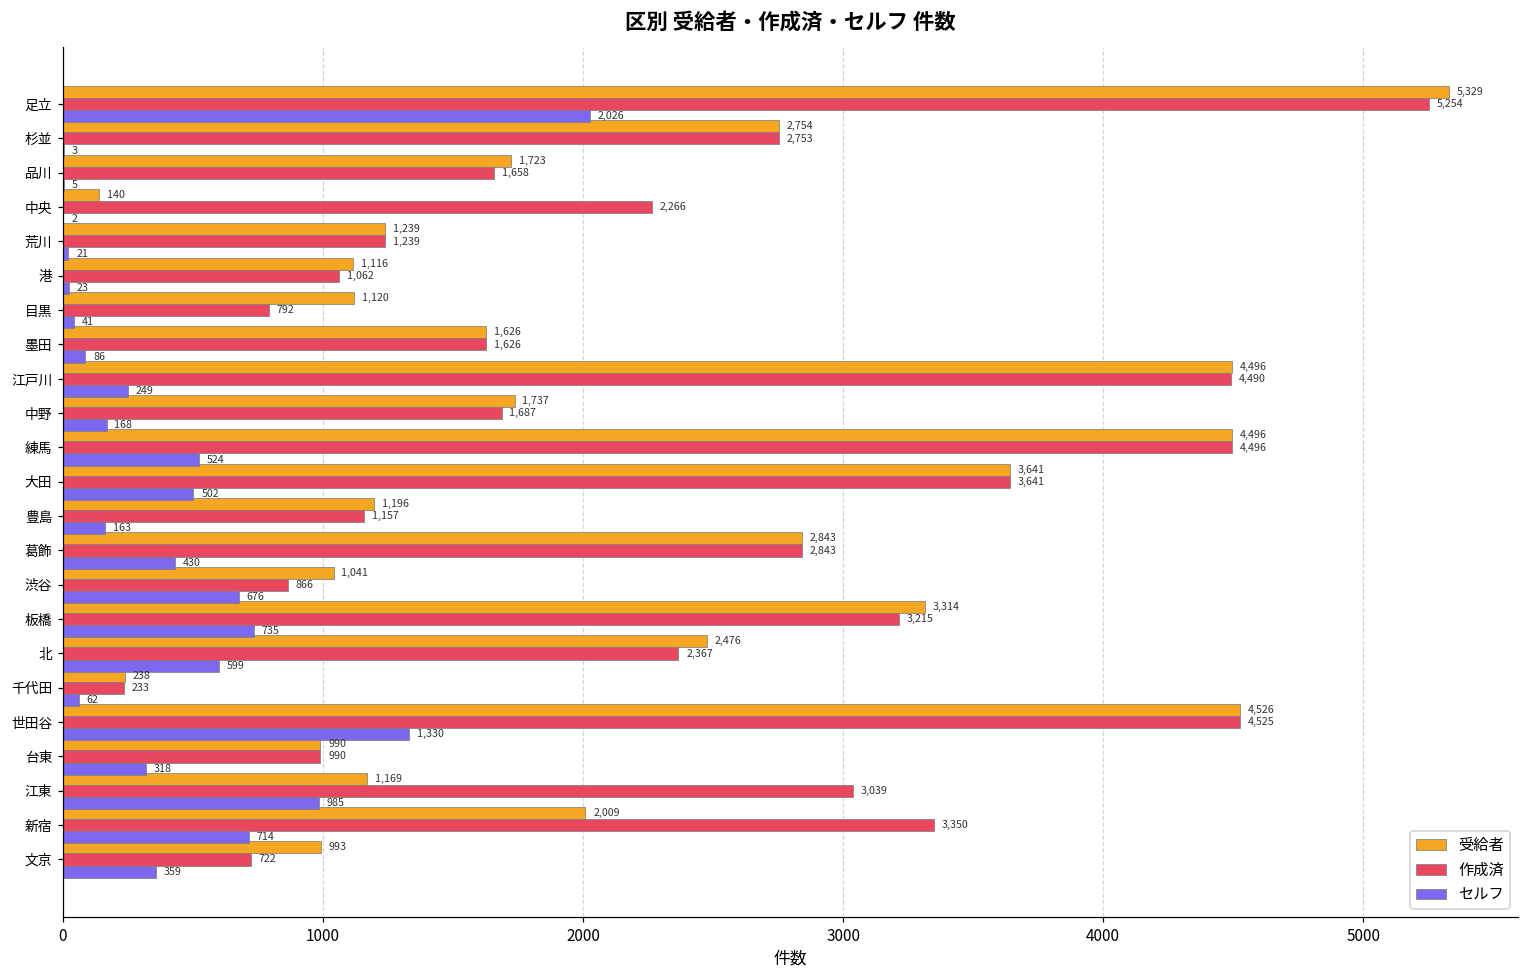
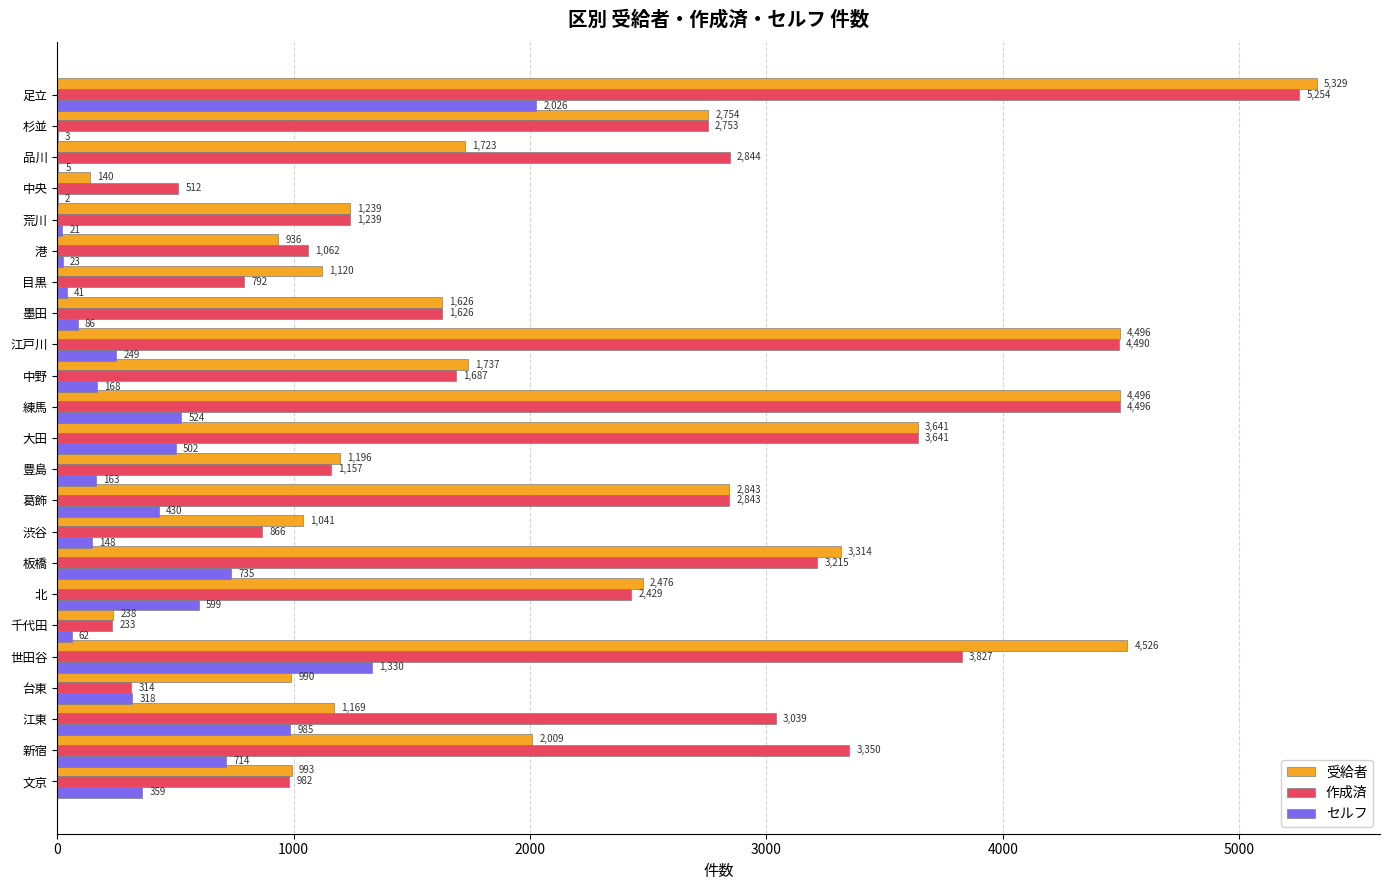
作成済, 品川: 1,658 -> 2,844
作成済, 中央: 2,266 -> 512
受給者, 港: 1,116 -> 936
セルフ, 渋谷: 676 -> 148
作成済, 北: 2,367 -> 2,429
作成済, 世田谷: 4,525 -> 3,827
作成済, 台東: 990 -> 314
作成済, 文京: 722 -> 982
